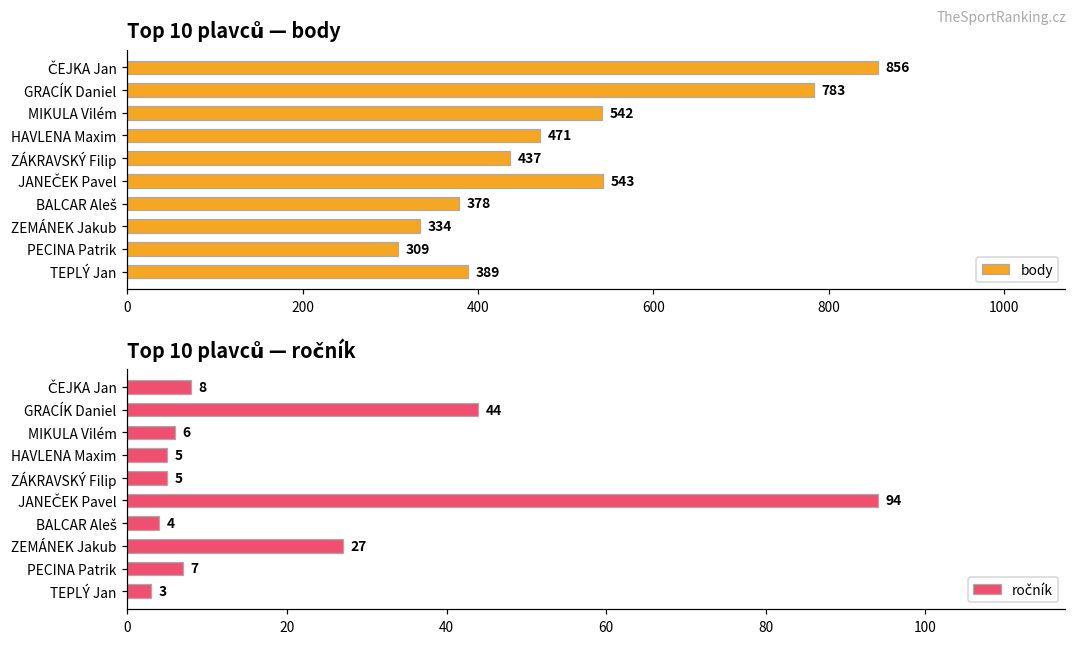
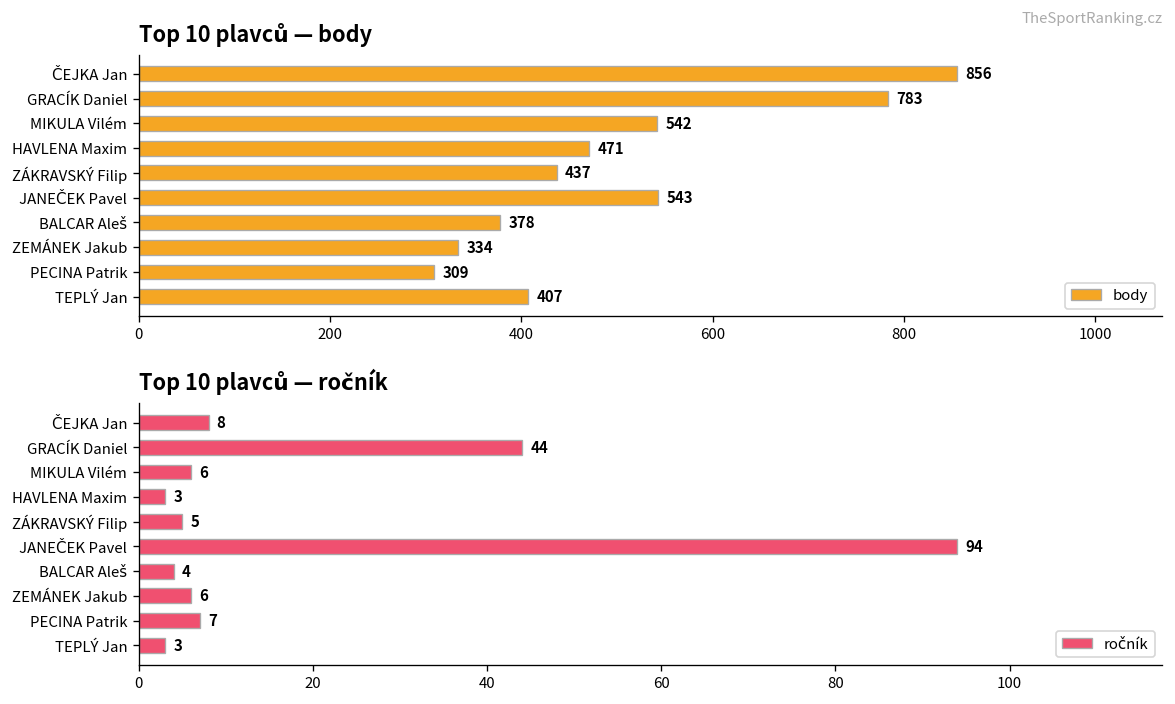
Top 10 plavců — body, TEPLÝ Jan: 389 -> 407
Top 10 plavců — ročník, HAVLENA Maxim: 5 -> 3
Top 10 plavců — ročník, ZEMÁNEK Jakub: 27 -> 6
